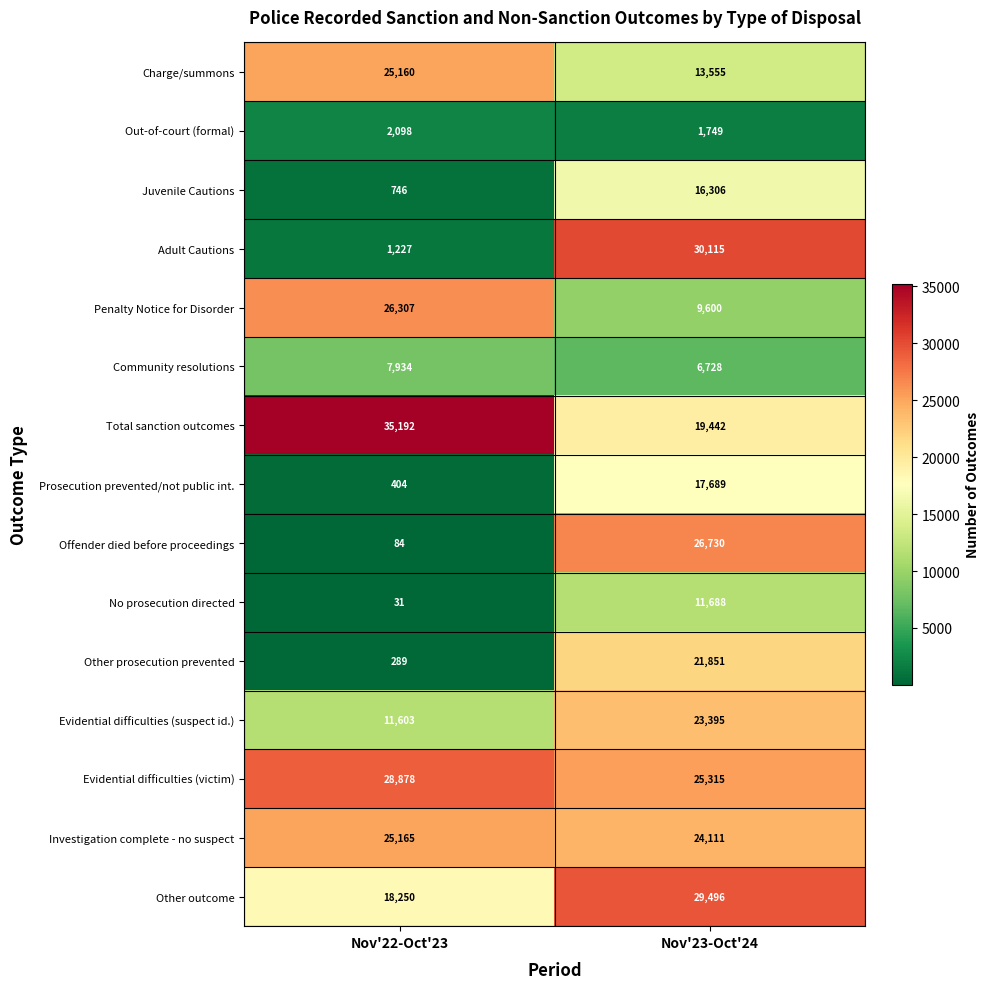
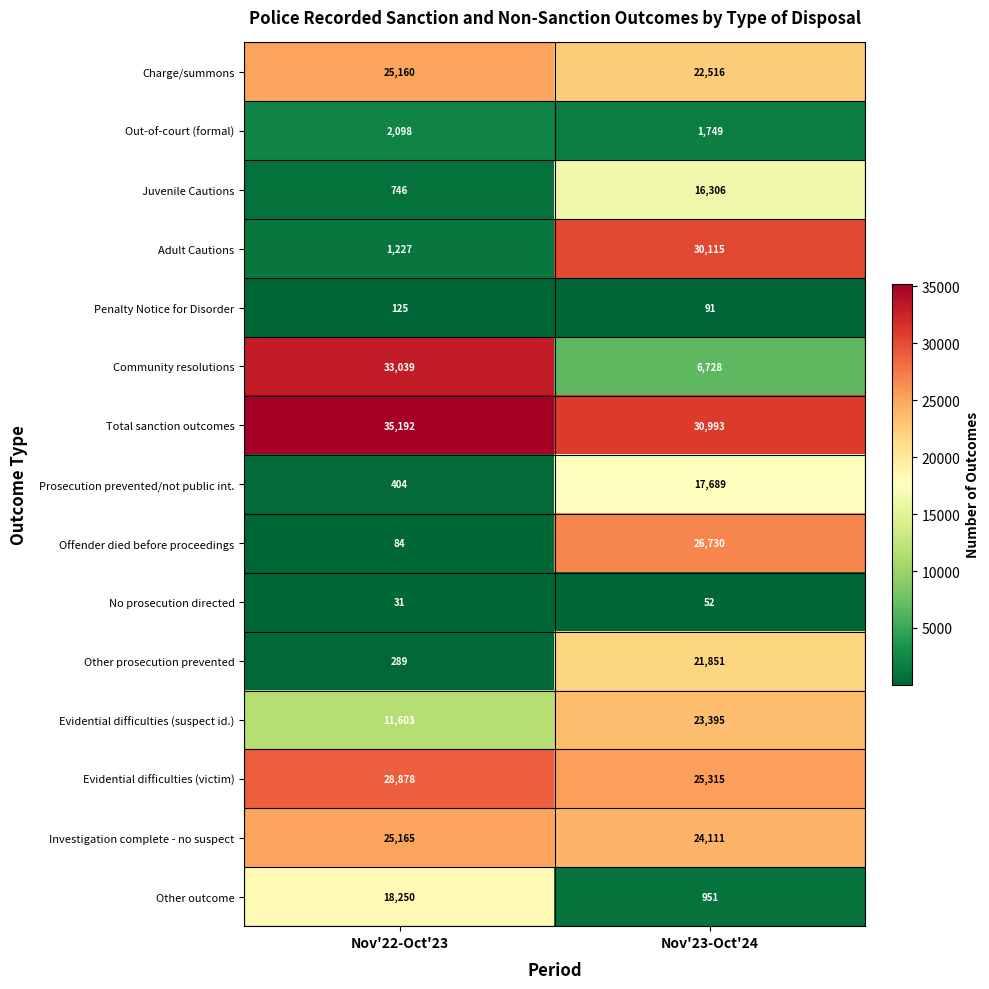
Charge/summons, Nov'23-Oct'24: 13,555 -> 22,516
Penalty Notice for Disorder, Nov'22-Oct'23: 26,307 -> 125
Penalty Notice for Disorder, Nov'23-Oct'24: 9,600 -> 91
Community resolutions, Nov'22-Oct'23: 7,934 -> 33,039
Total sanction outcomes, Nov'23-Oct'24: 19,442 -> 30,993
No prosecution directed, Nov'23-Oct'24: 11,688 -> 52
Other outcome, Nov'23-Oct'24: 29,496 -> 951
